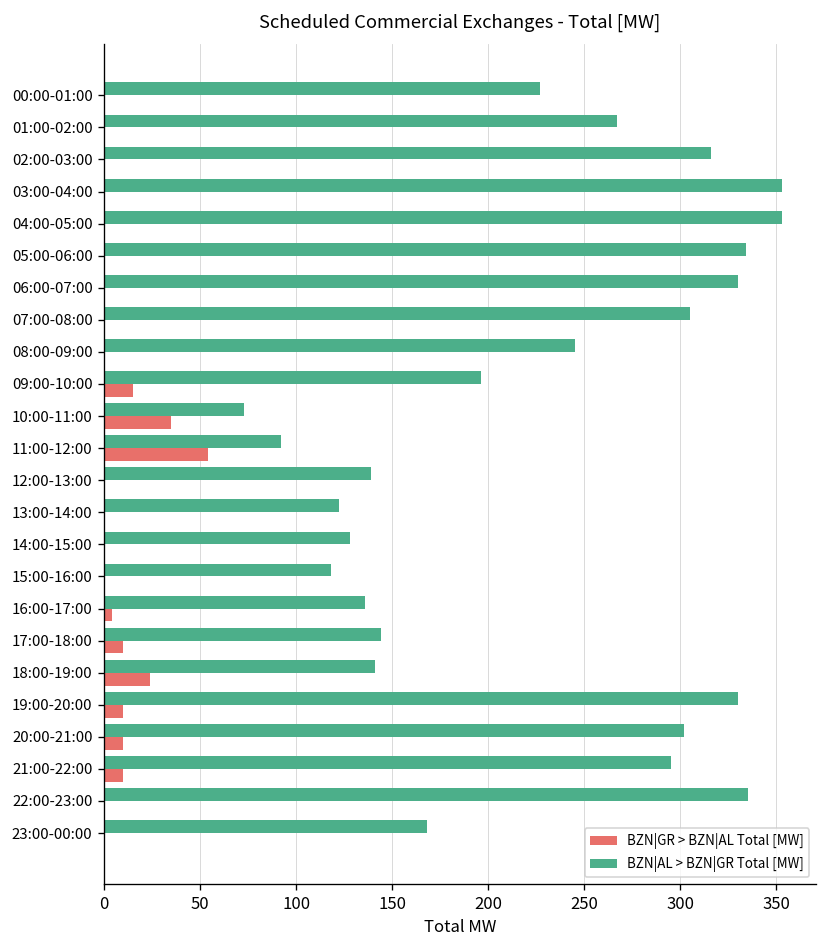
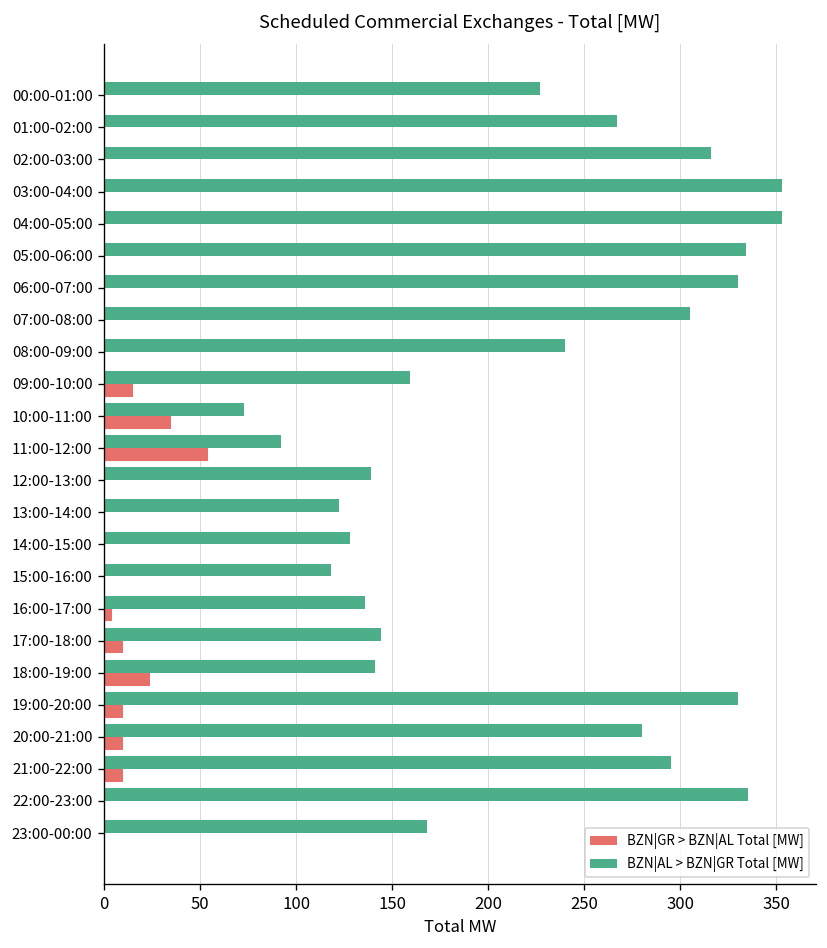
BZN|AL > BZN|GR Total [MW], 08:00-09:00: 245 -> 240
BZN|AL > BZN|GR Total [MW], 09:00-10:00: 196 -> 159
BZN|AL > BZN|GR Total [MW], 20:00-21:00: 302 -> 280
